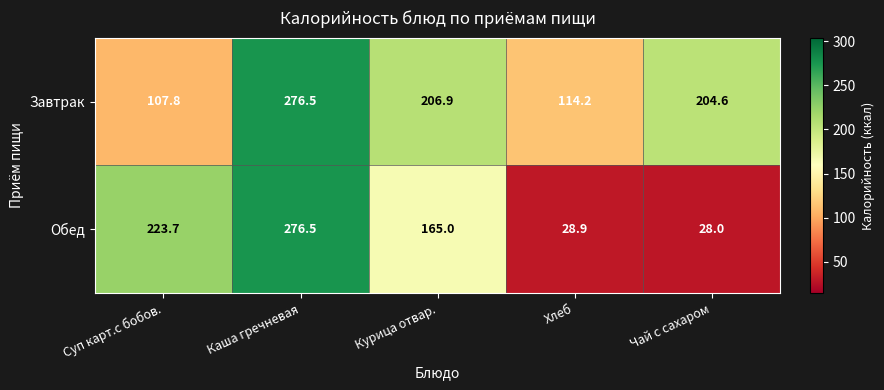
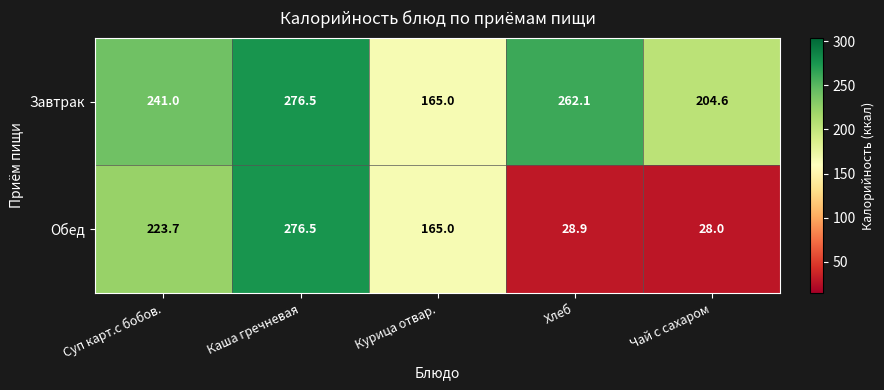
Завтрак, Суп карт.с бобов.: 107.8 -> 241.0
Завтрак, Курица отвар.: 206.9 -> 165.0
Завтрак, Хлеб: 114.2 -> 262.1
